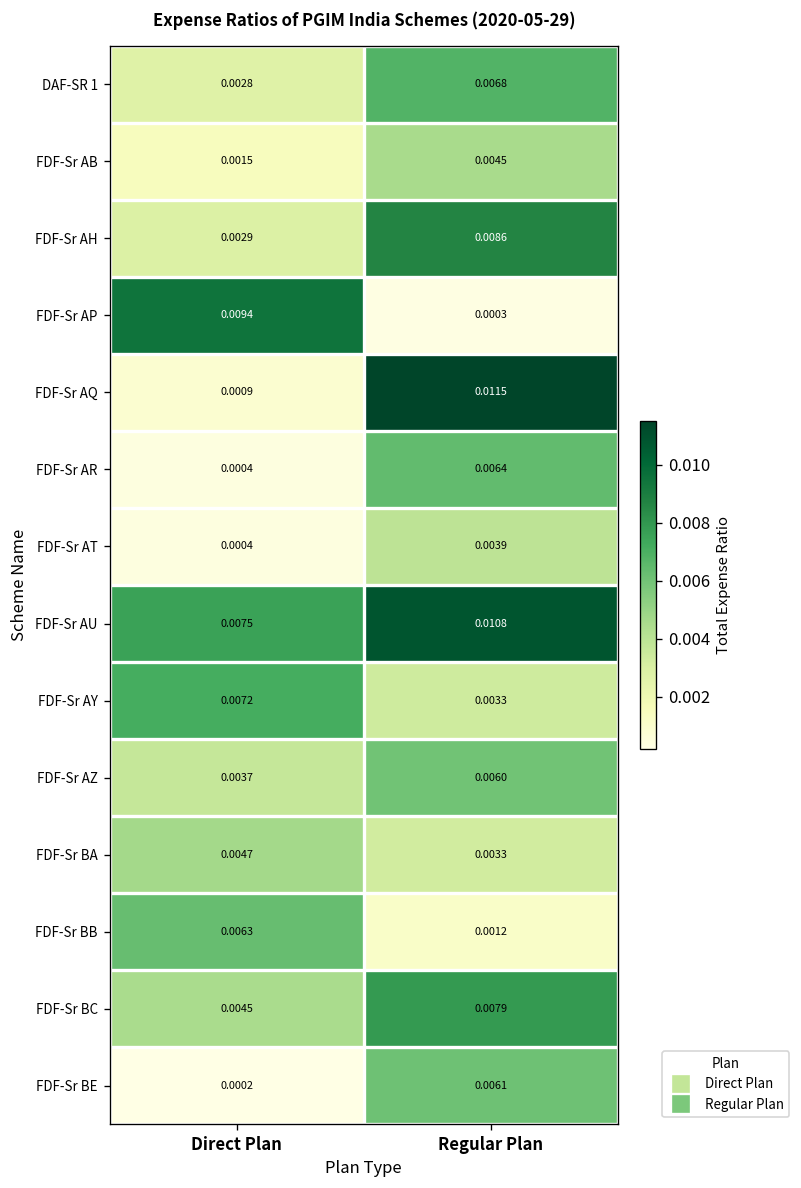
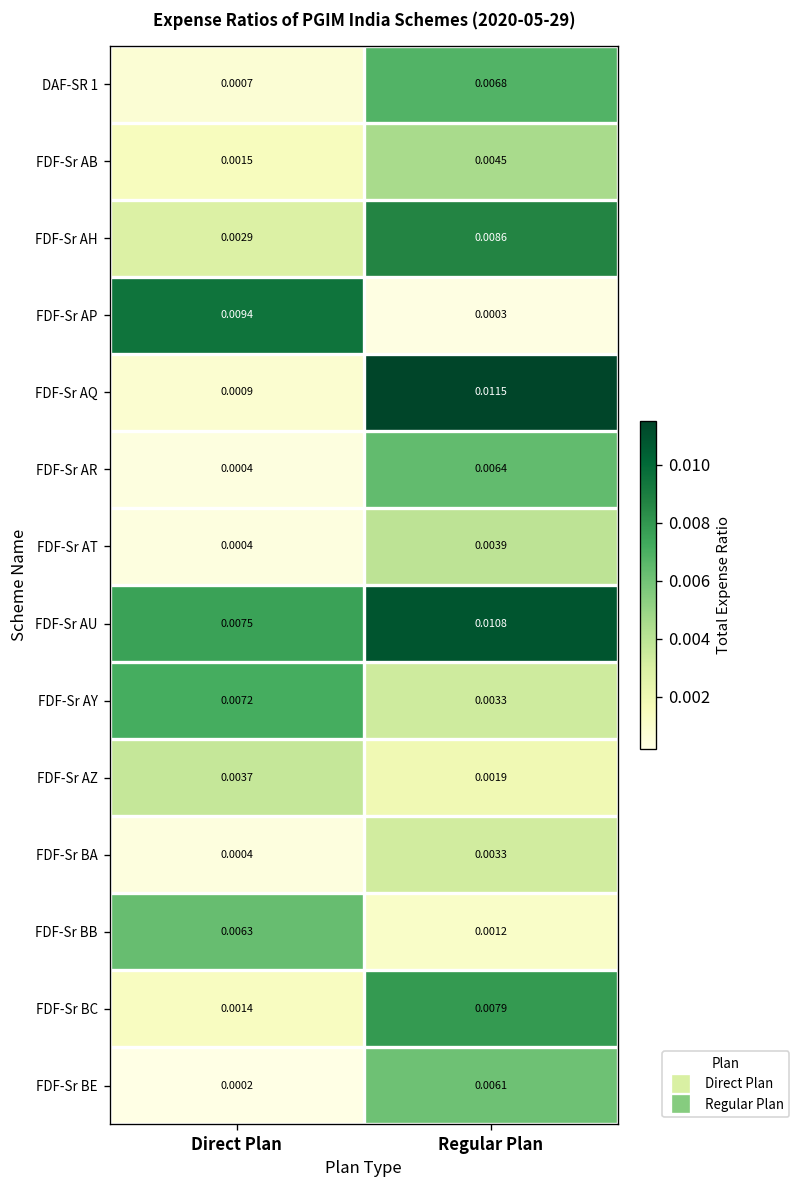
DAF-SR 1, Direct Plan: 0.0028 -> 0.0007
FDF-Sr AZ, Regular Plan: 0.0060 -> 0.0019
FDF-Sr BA, Direct Plan: 0.0047 -> 0.0004
FDF-Sr BC, Direct Plan: 0.0045 -> 0.0014
